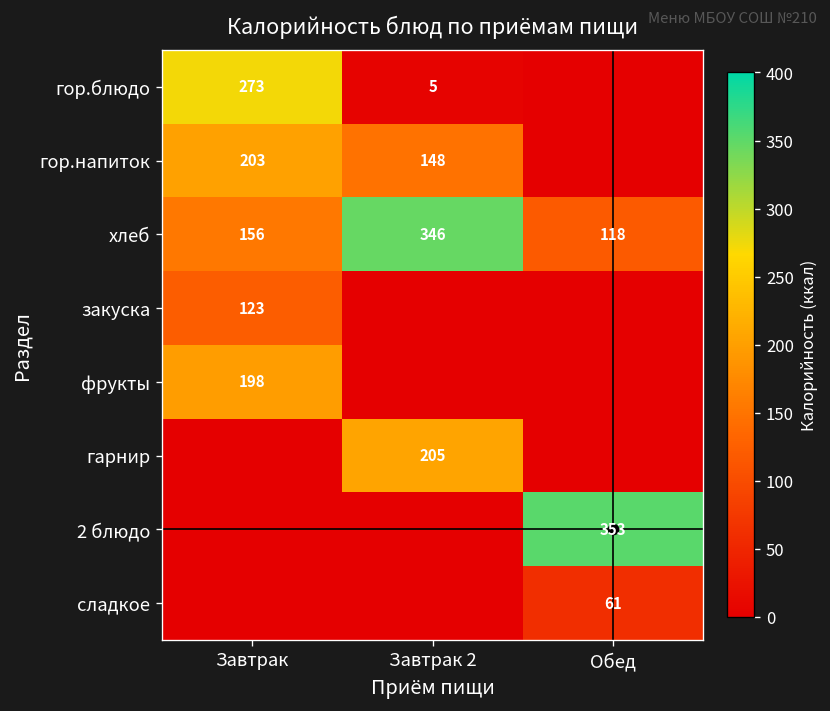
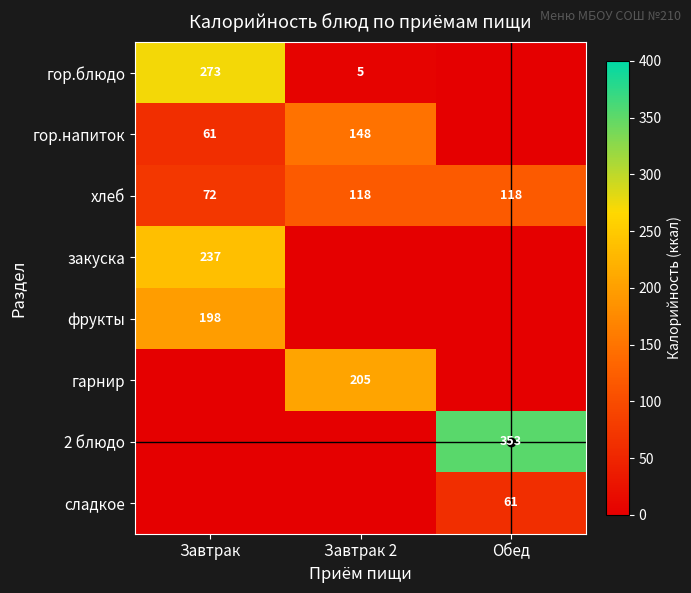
гор.напиток, Завтрак: 203 -> 61
хлеб, Завтрак: 156 -> 72
хлеб, Завтрак 2: 346 -> 118
закуска, Завтрак: 123 -> 237
